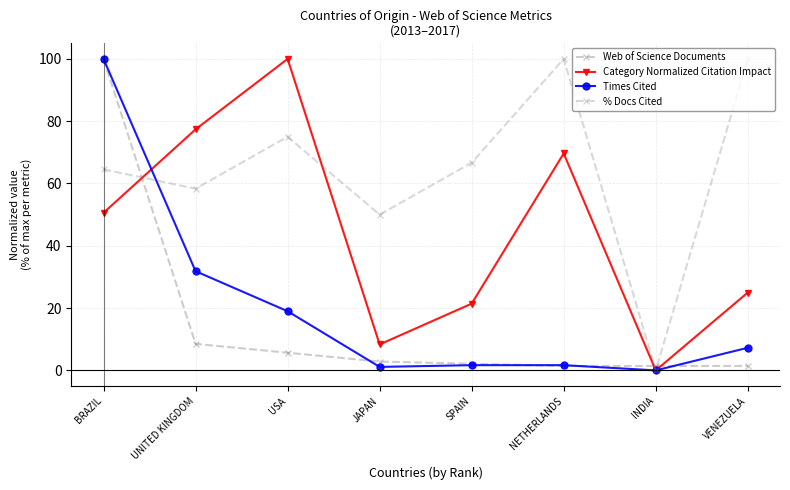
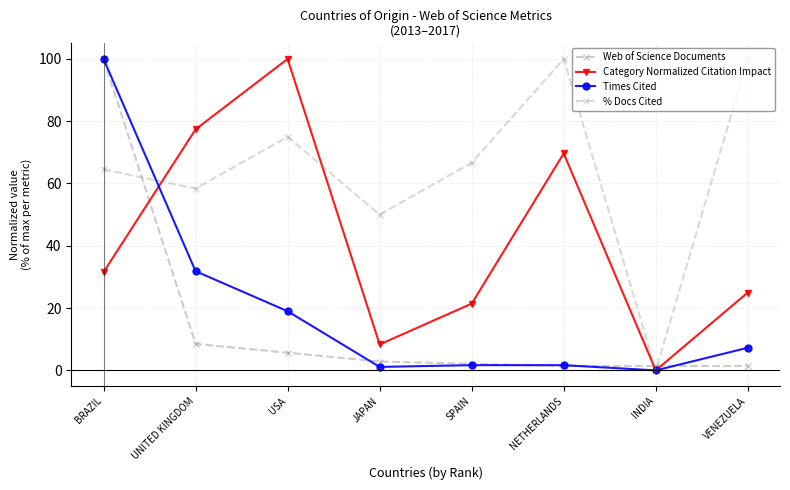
Category Normalized Citation Impact, BRAZIL: 51 -> 32
